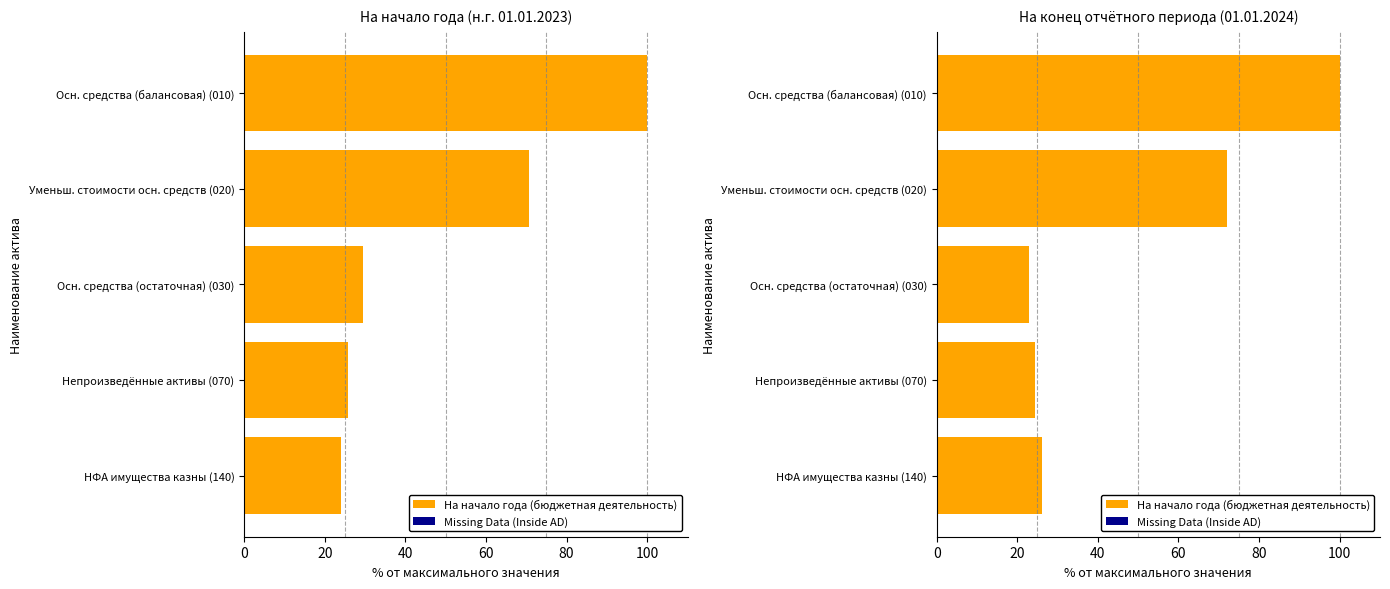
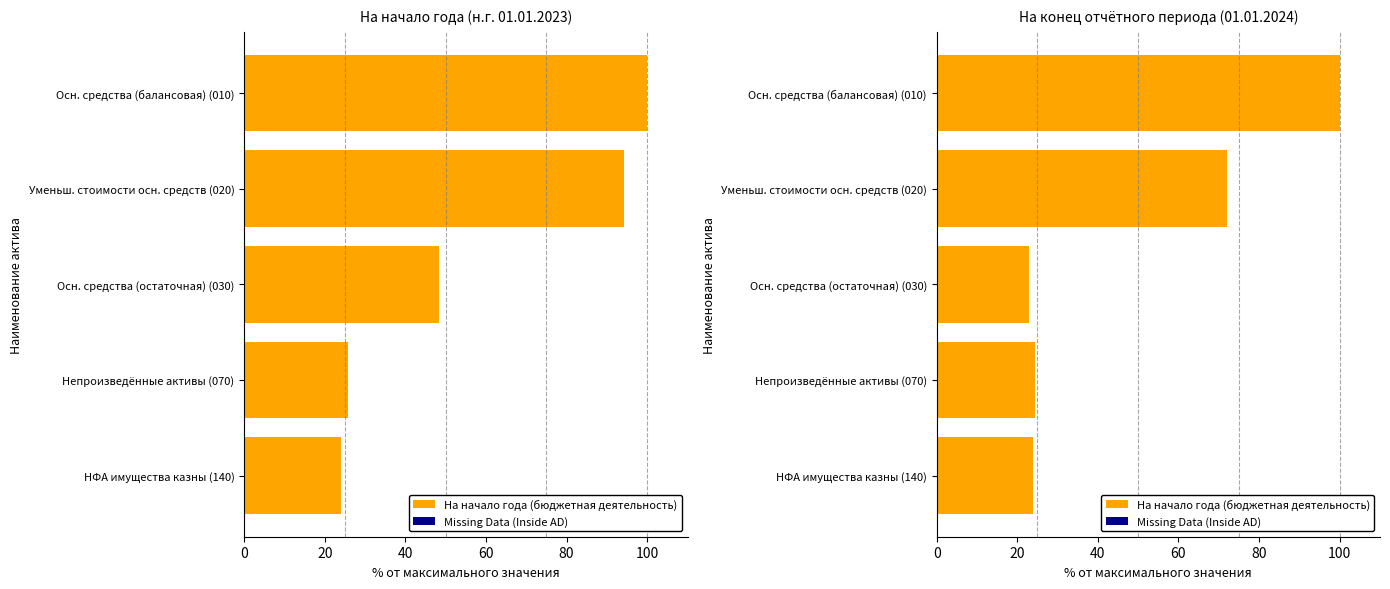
На начало года (н.г. 01.01.2023), На начало года (бюджетная деятельность), Уменьш. стоимости осн. средств (020): 71 -> 94
На начало года (н.г. 01.01.2023), На начало года (бюджетная деятельность), Осн. средства (остаточная) (030): 29 -> 48
На конец отчётного периода (01.01.2024), На начало года (бюджетная деятельность), НФА имущества казны (140): 26 -> 24
